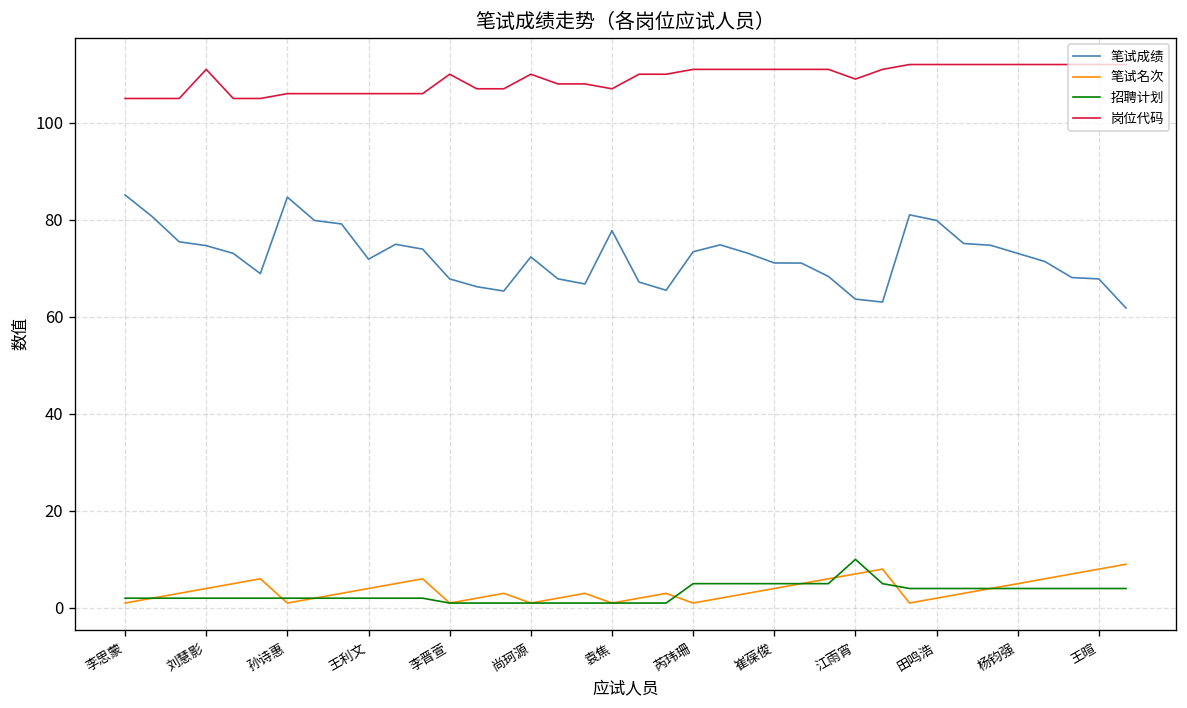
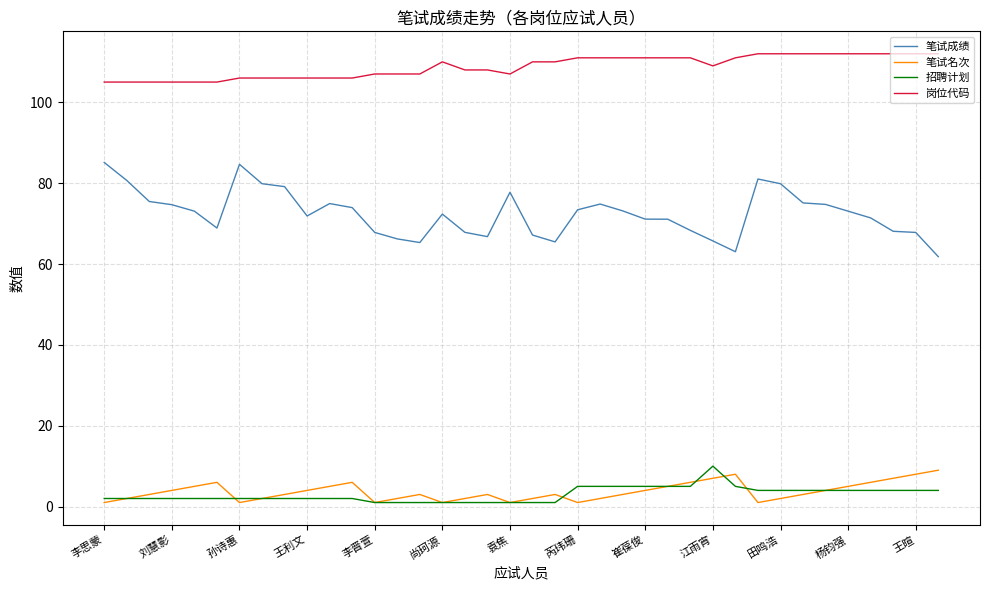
岗位代码, 刘慧影: 111 -> 105
岗位代码, 李晋萱: 110 -> 107
笔试成绩, 江雨宵: 64 -> 66
